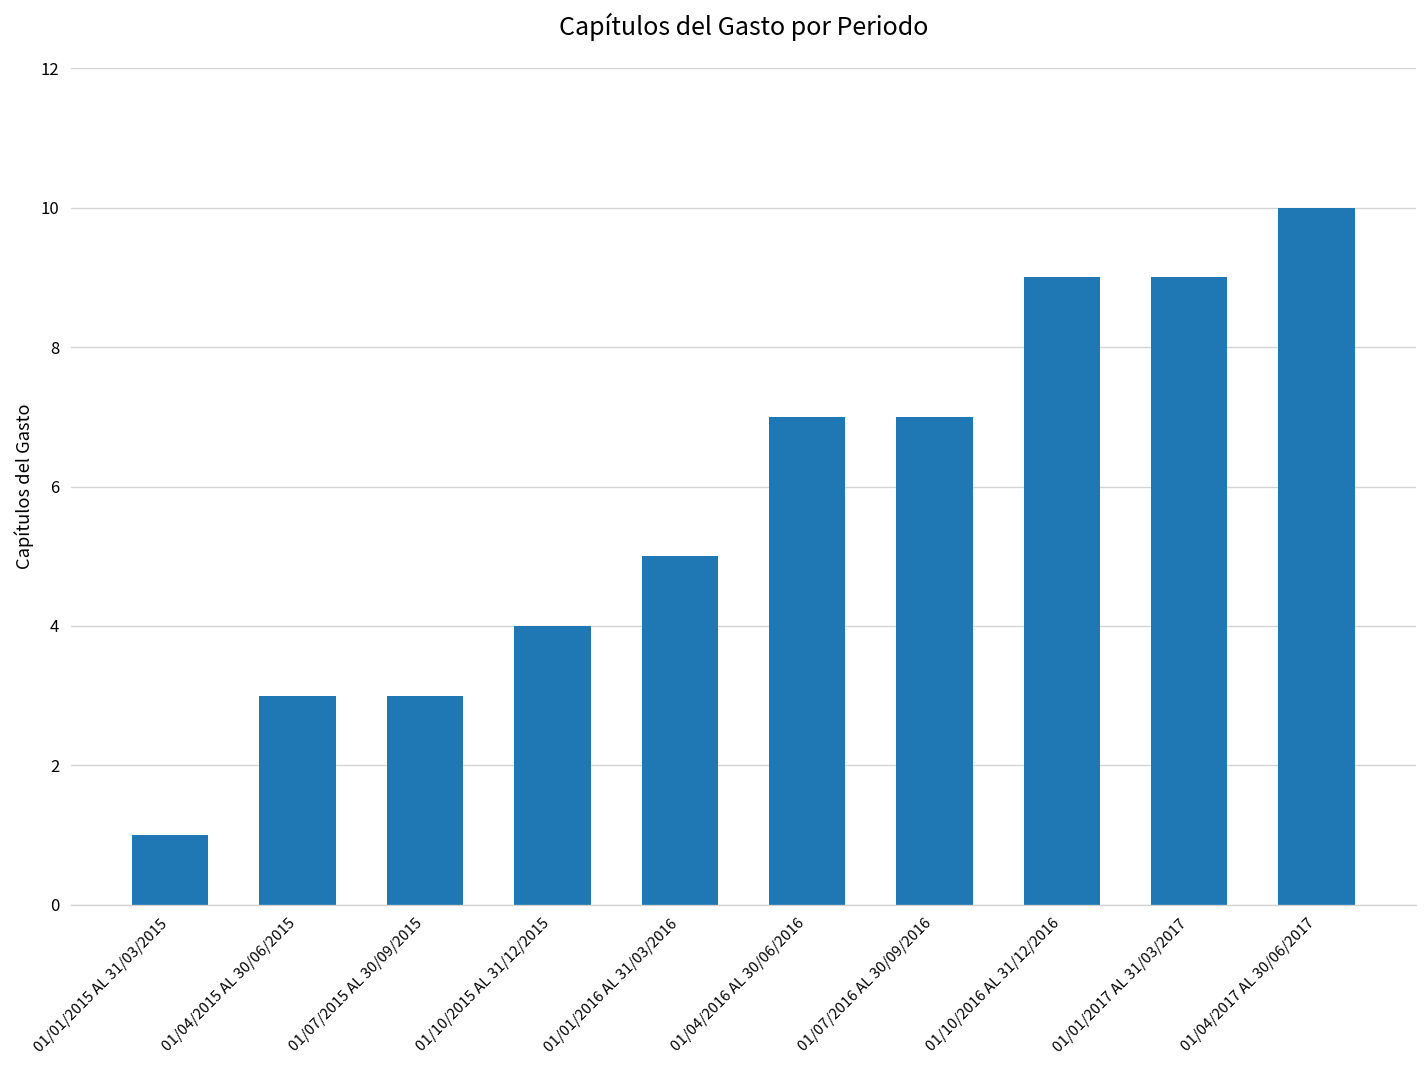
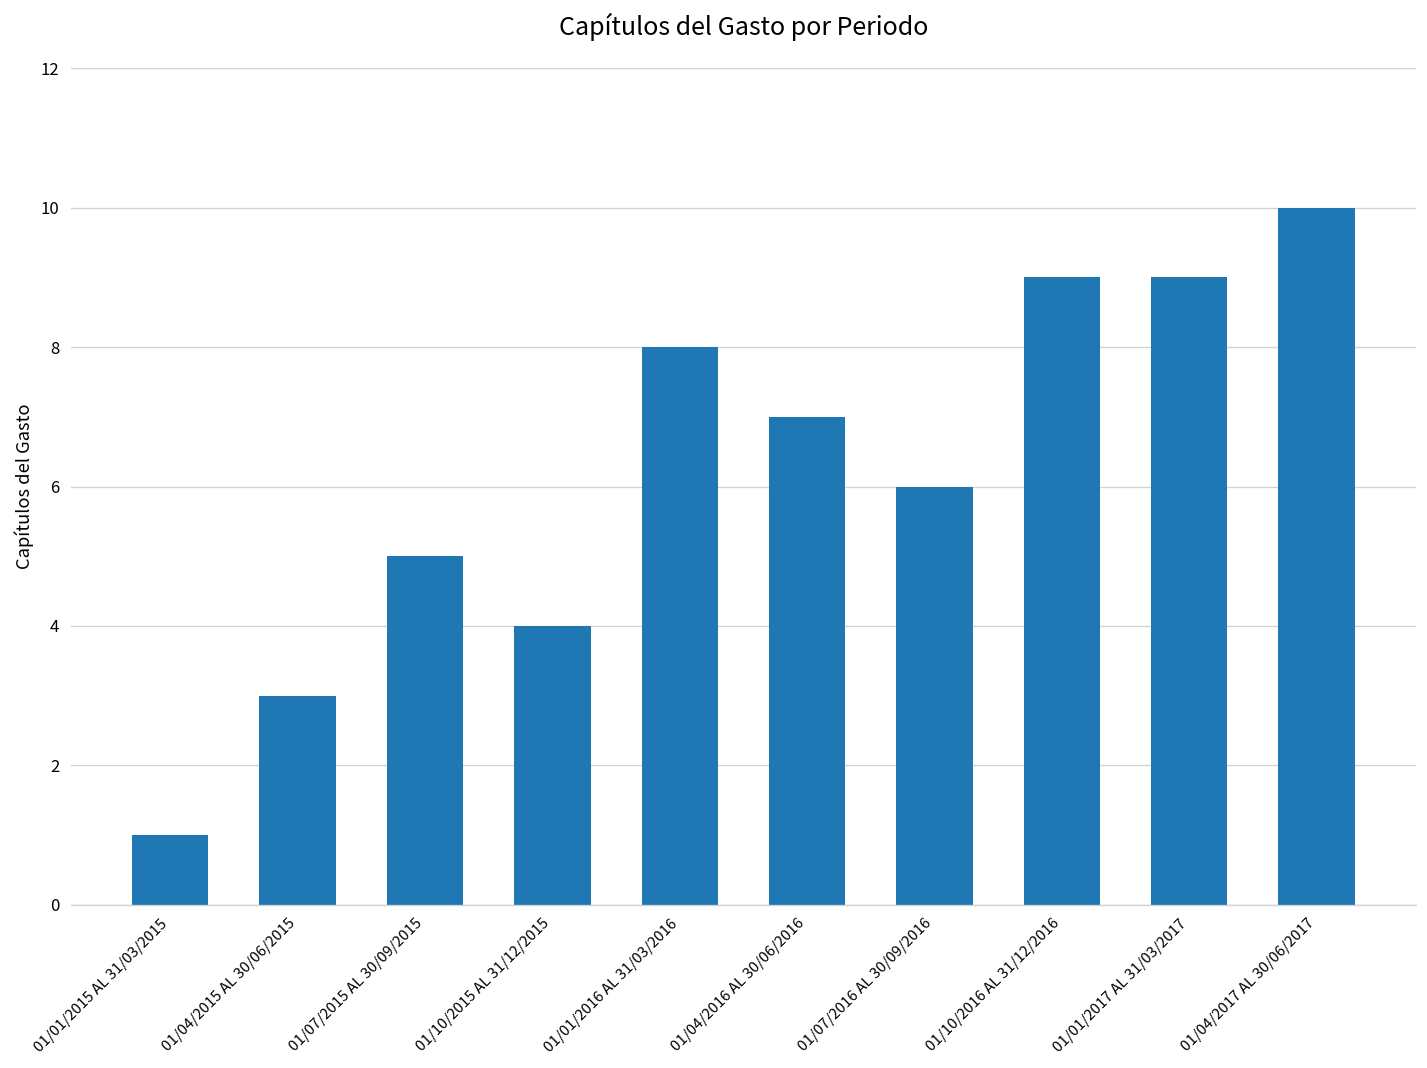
01/07/2015 AL 30/09/2015: 3 -> 5
01/01/2016 AL 31/03/2016: 5 -> 8
01/07/2016 AL 30/09/2016: 7 -> 6
